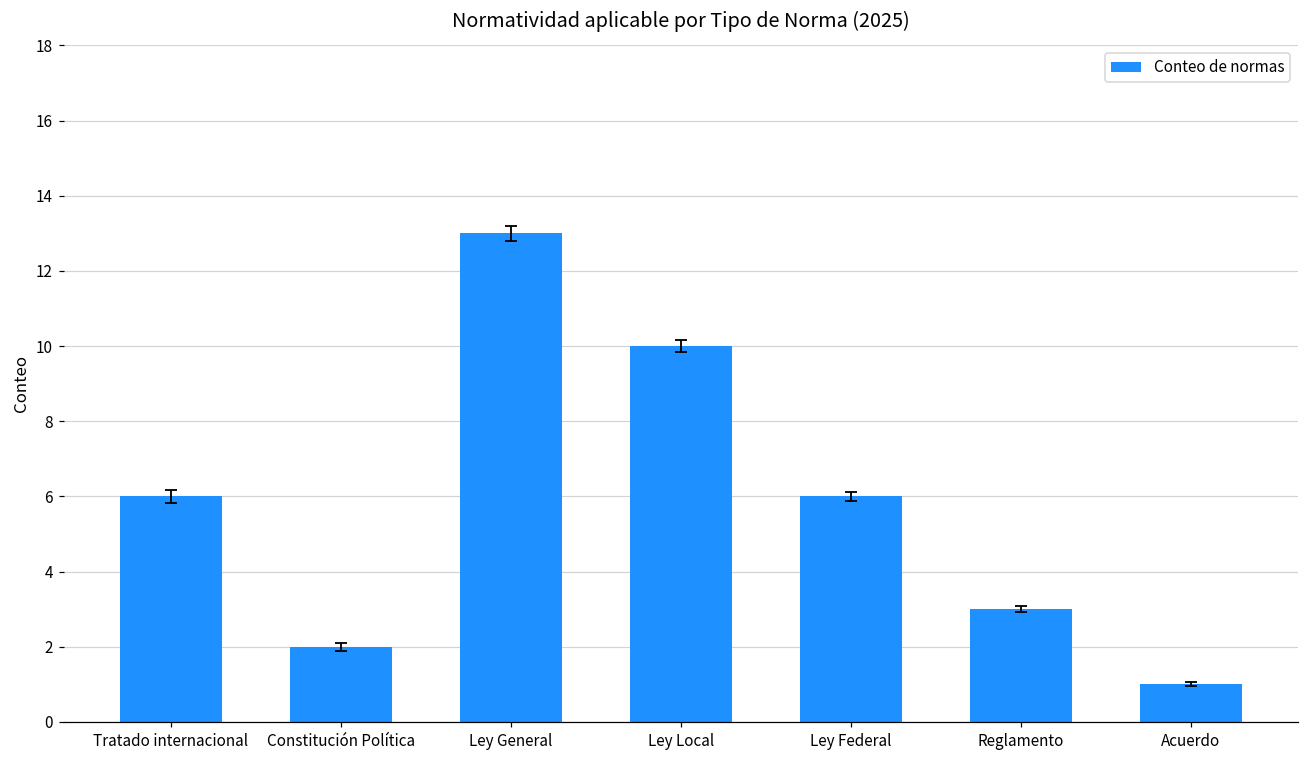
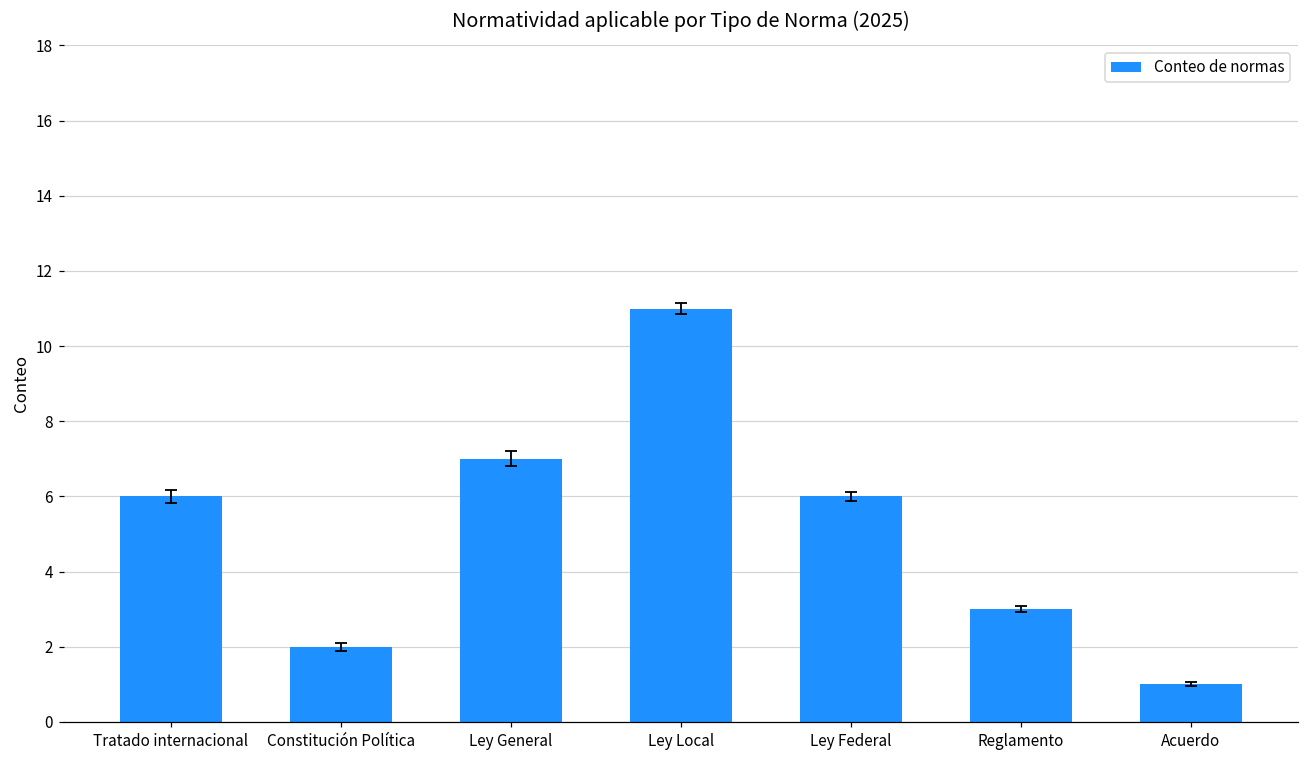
Conteo de normas, Ley General: 13 -> 7
Conteo de normas, Ley Local: 10 -> 11
